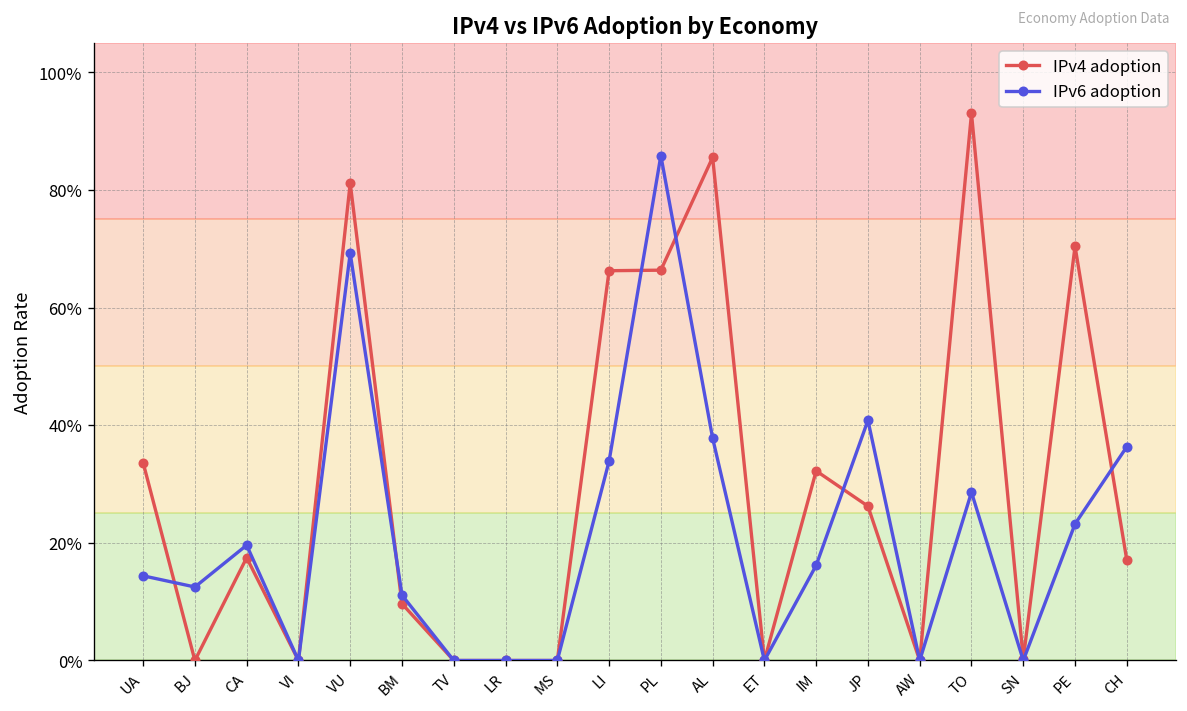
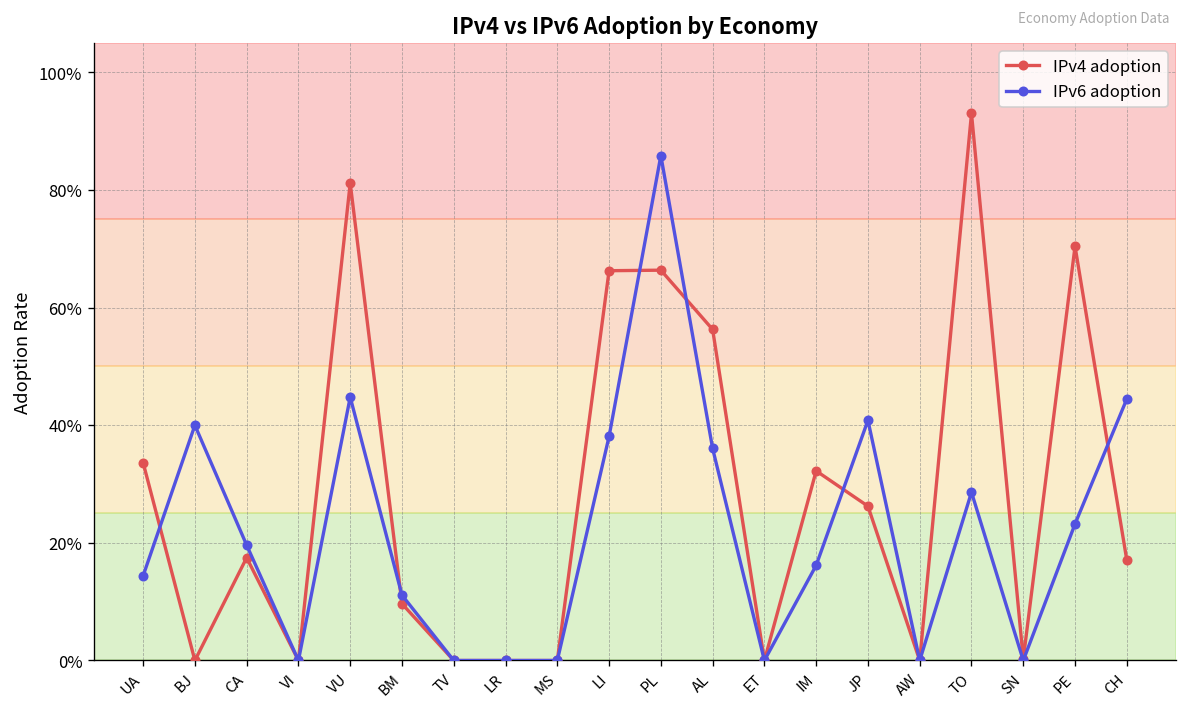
IPv6 adoption, BJ: 13% -> 40%
IPv6 adoption, VU: 69% -> 45%
IPv6 adoption, LI: 34% -> 38%
IPv4 adoption, AL: 86% -> 56%
IPv6 adoption, AL: 38% -> 36%
IPv6 adoption, CH: 36% -> 44%
